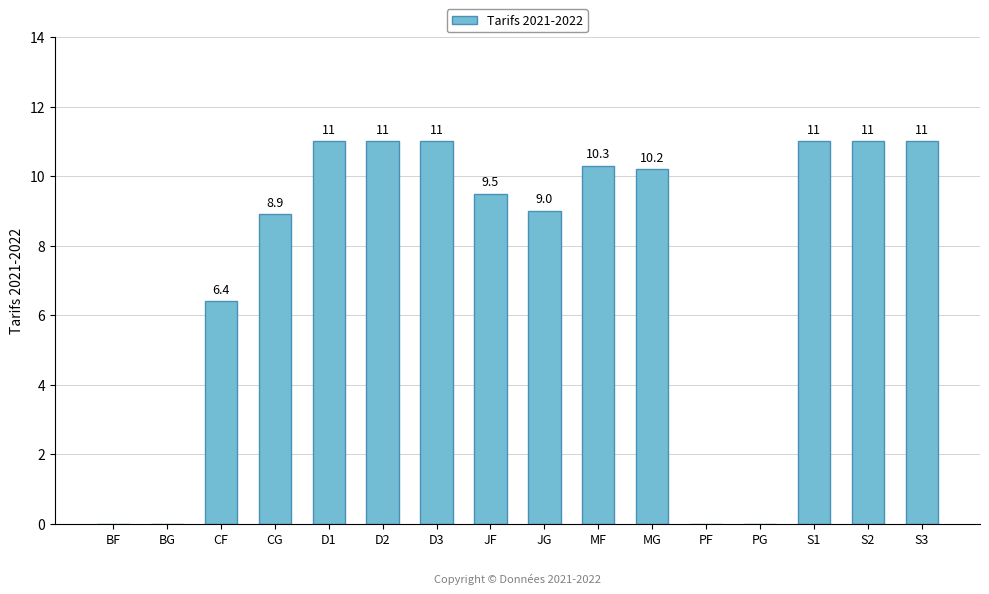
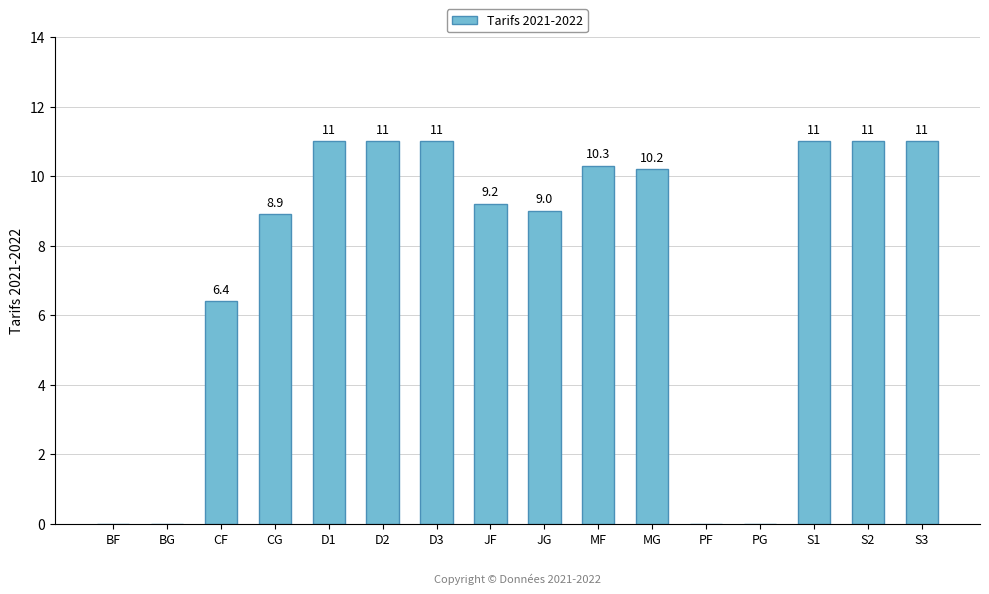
JF: 9.5 -> 9.2
